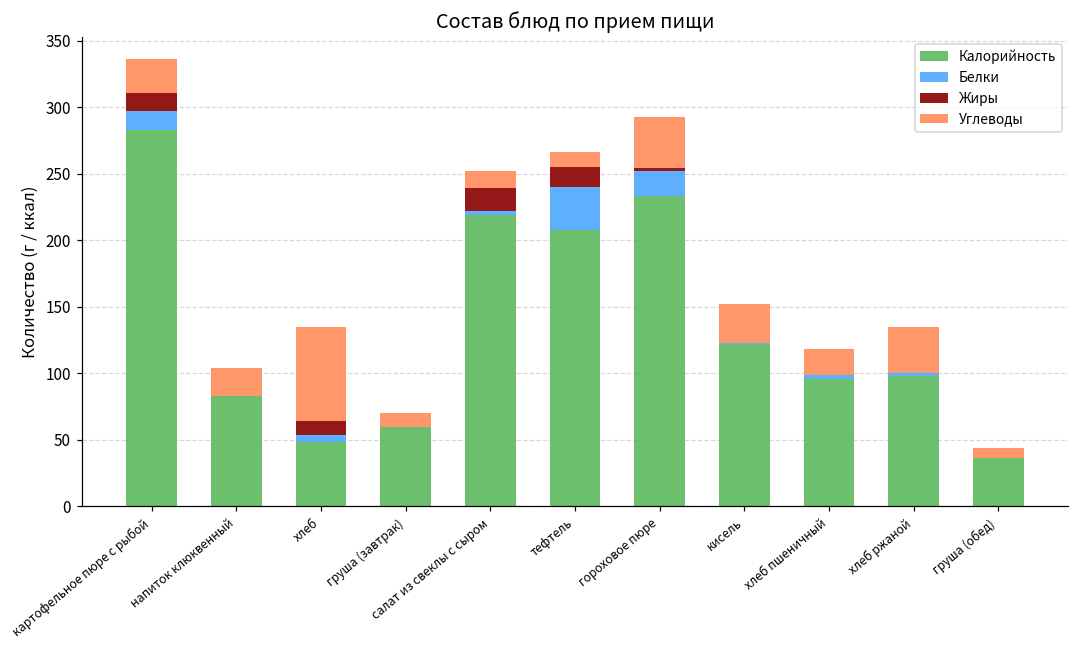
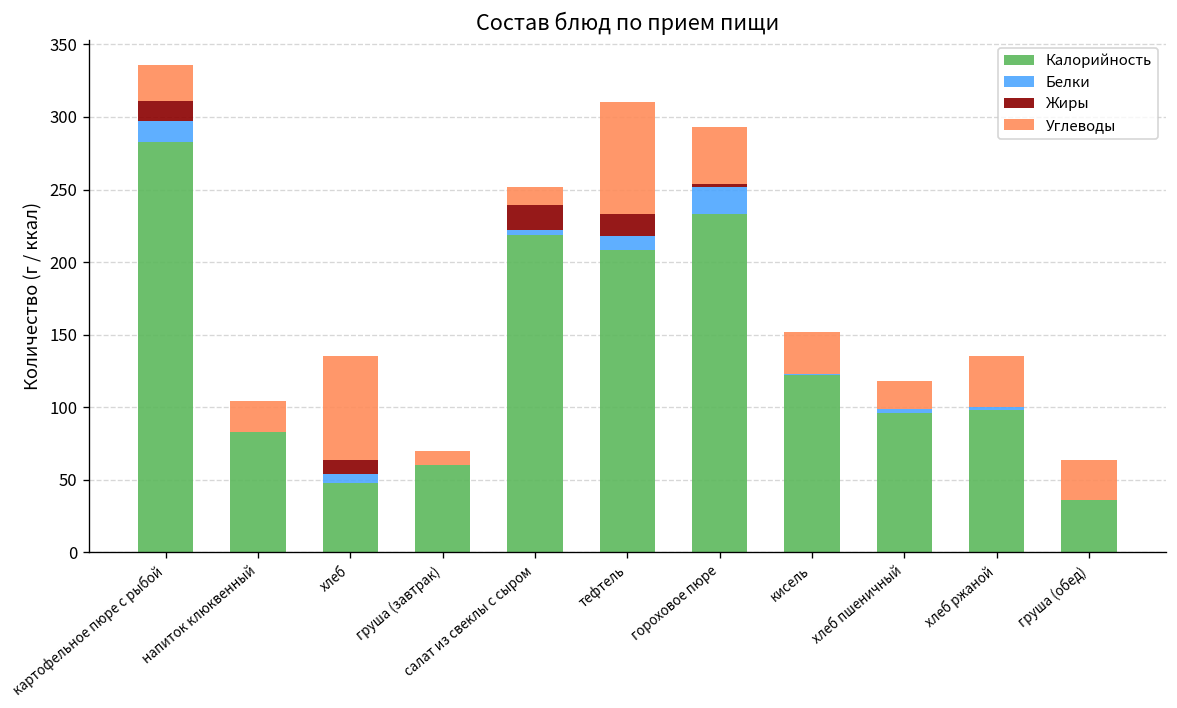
Белки, тефтель: 32 -> 10
Углеводы, тефтель: 11 -> 77
Углеводы, груша (обед): 8 -> 28
